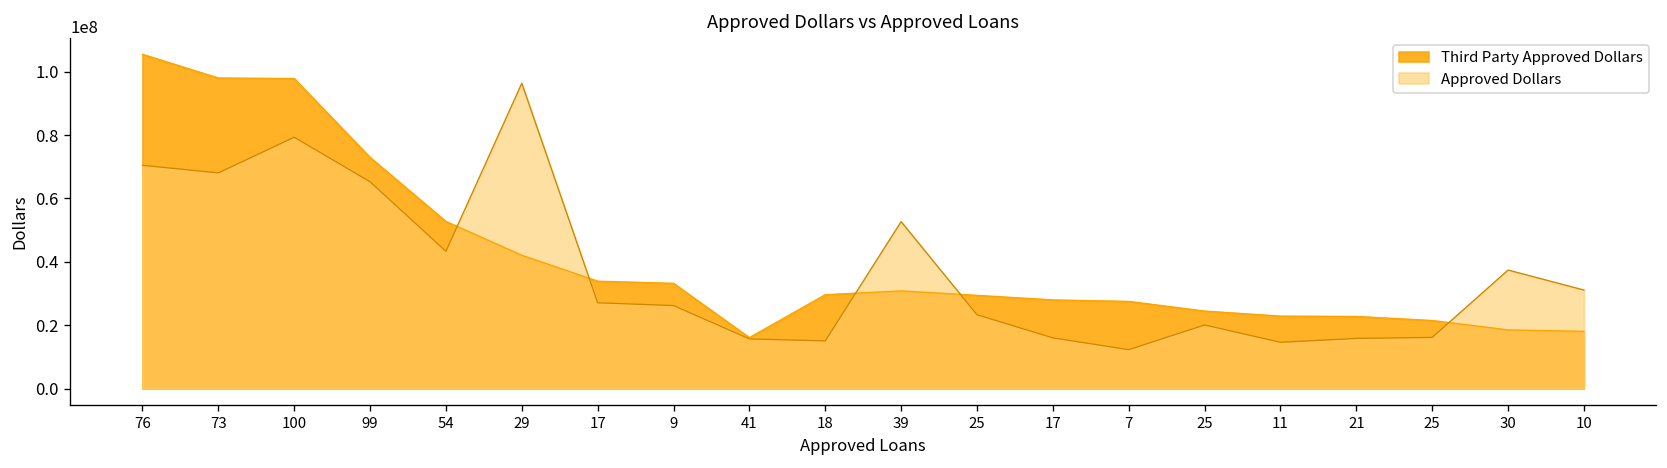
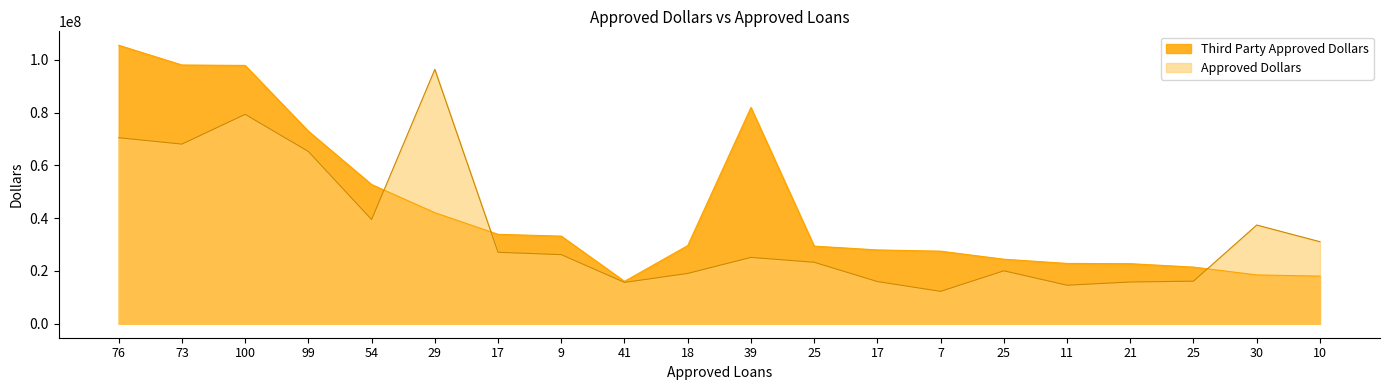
Approved Dollars, 54: 43000000 -> 39000000
Approved Dollars, 18: 15000000 -> 19000000
Third Party Approved Dollars, 39: 31000000 -> 82000000
Approved Dollars, 39: 53000000 -> 25000000
